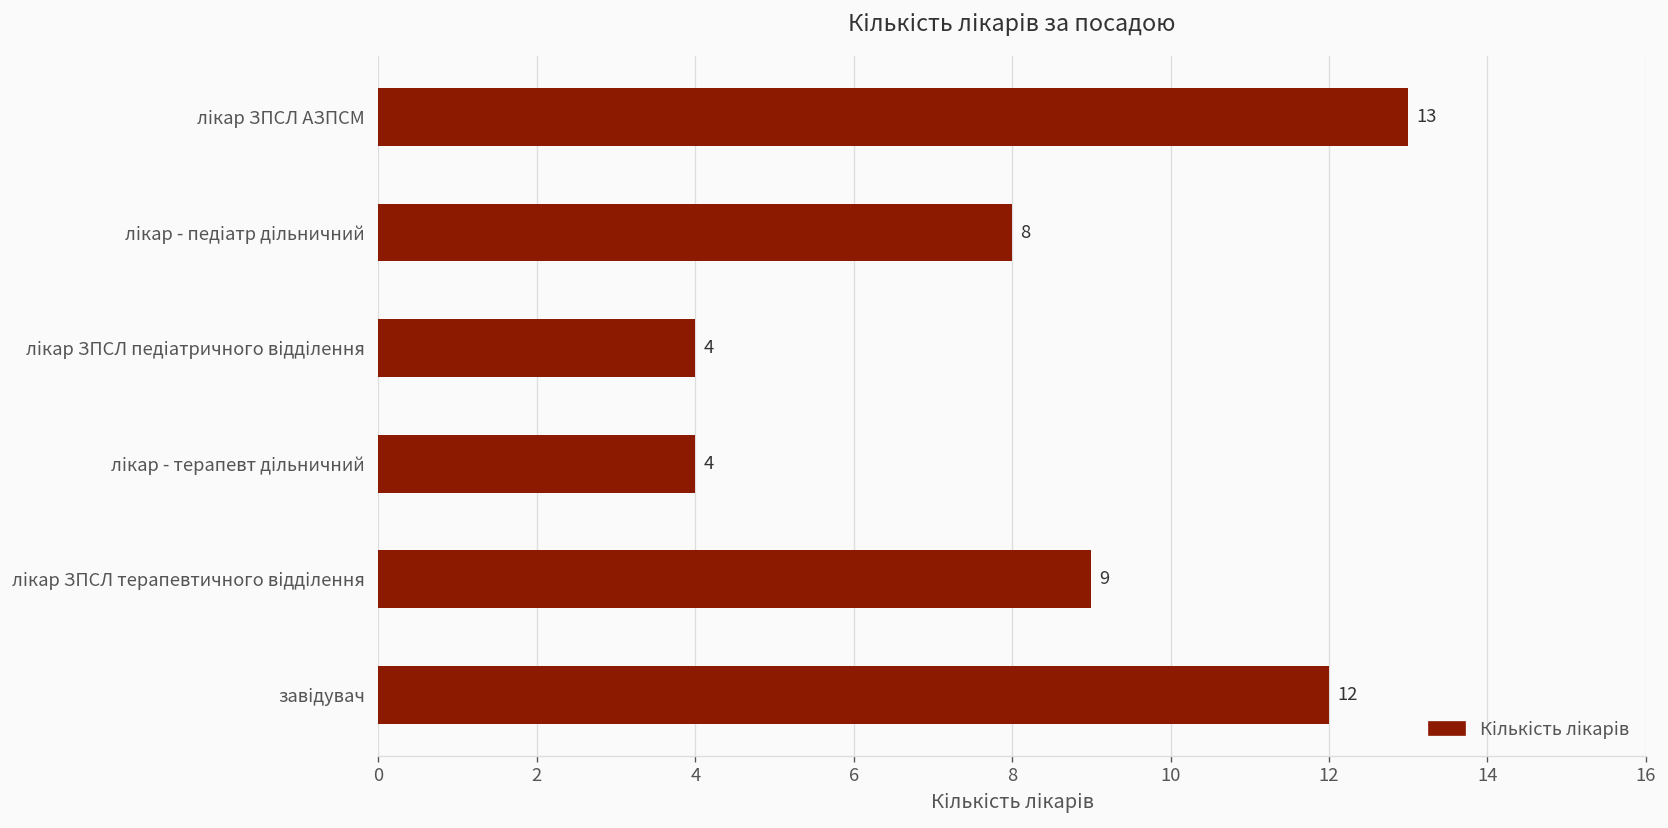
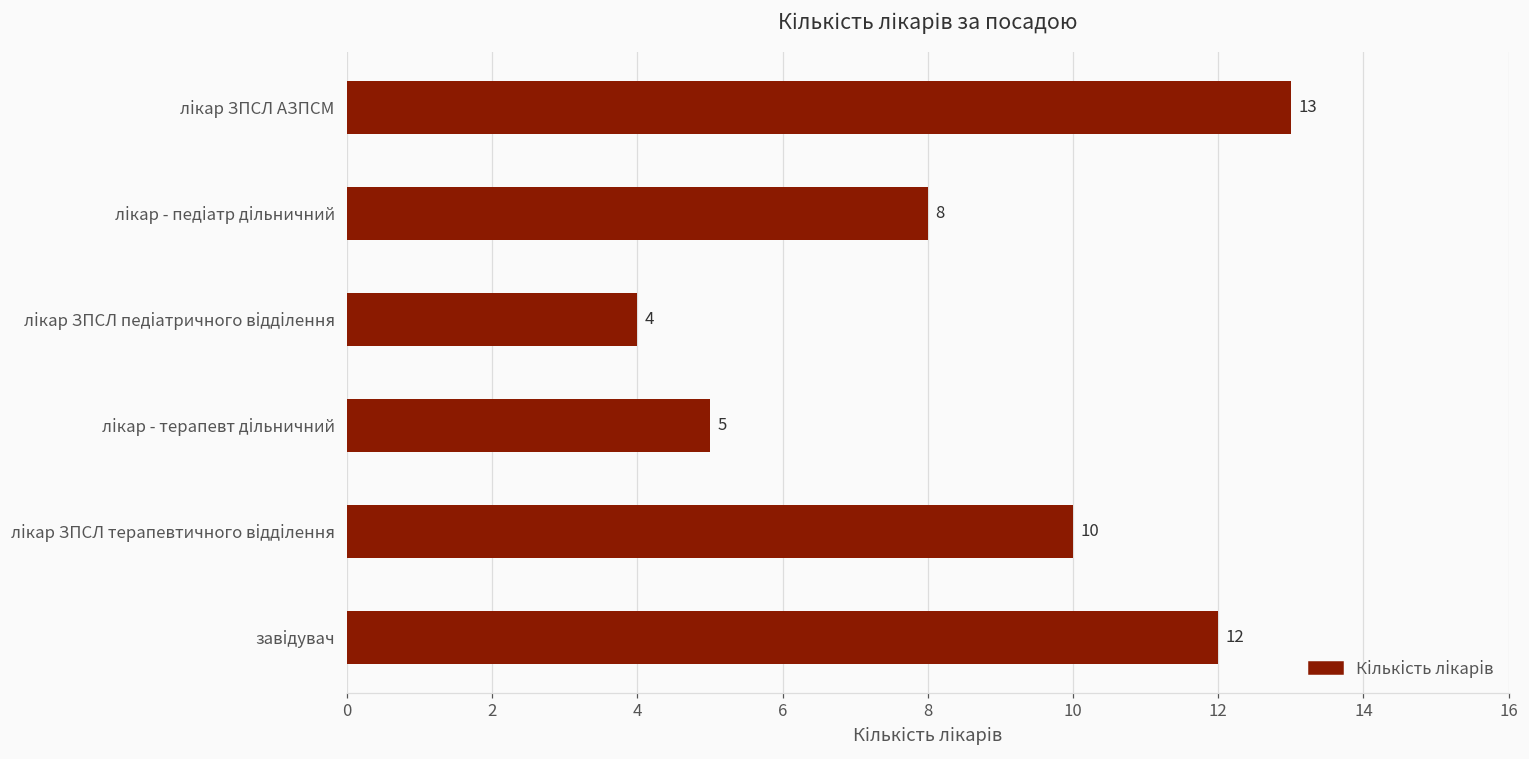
лікар - терапевт дільничний: 4 -> 5
лікар ЗПСЛ терапевтичного відділення: 9 -> 10
